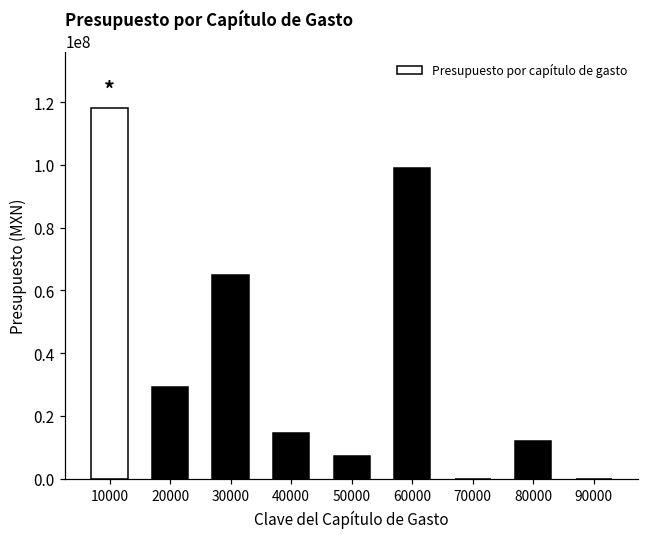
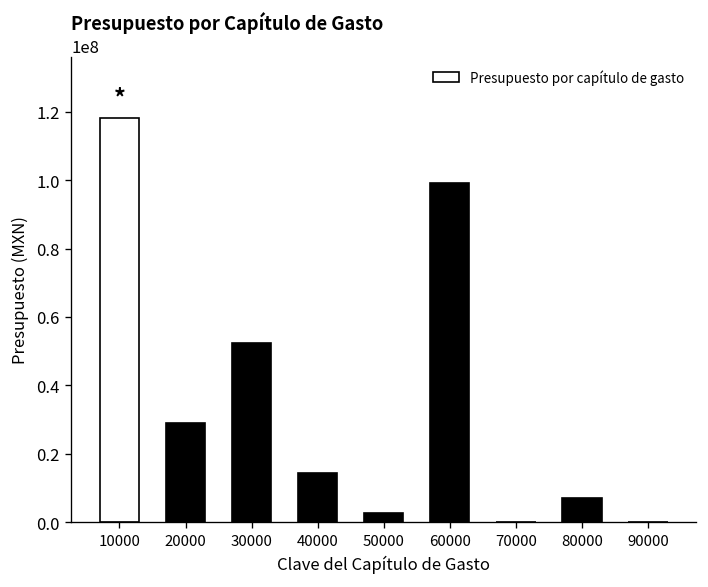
30000: 65000000 -> 52000000
50000: 7000000 -> 3000000
80000: 12000000 -> 7000000
